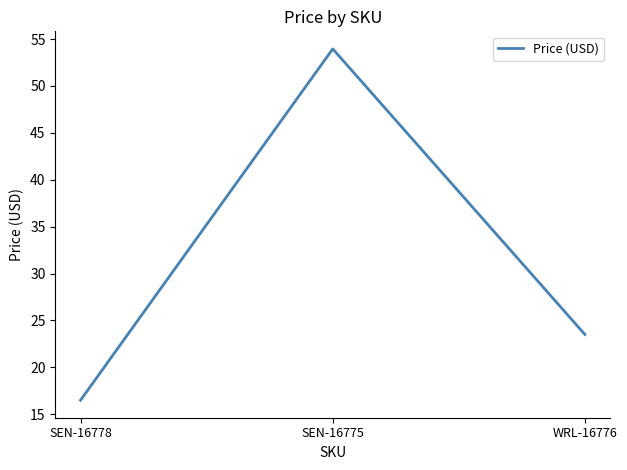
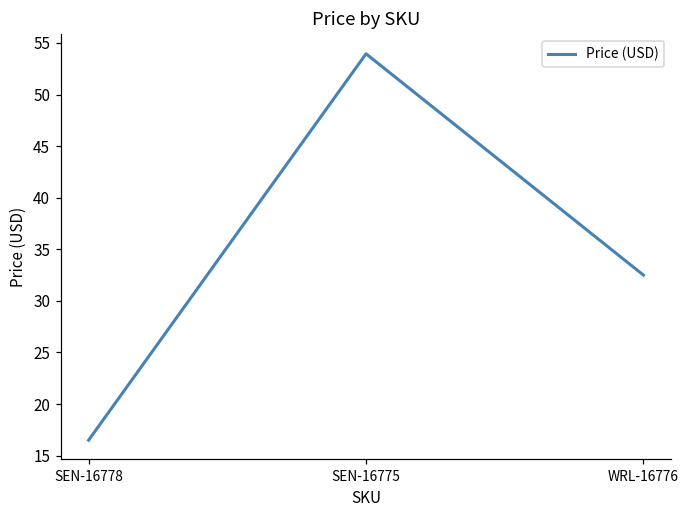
WRL-16776: 24 -> 33
